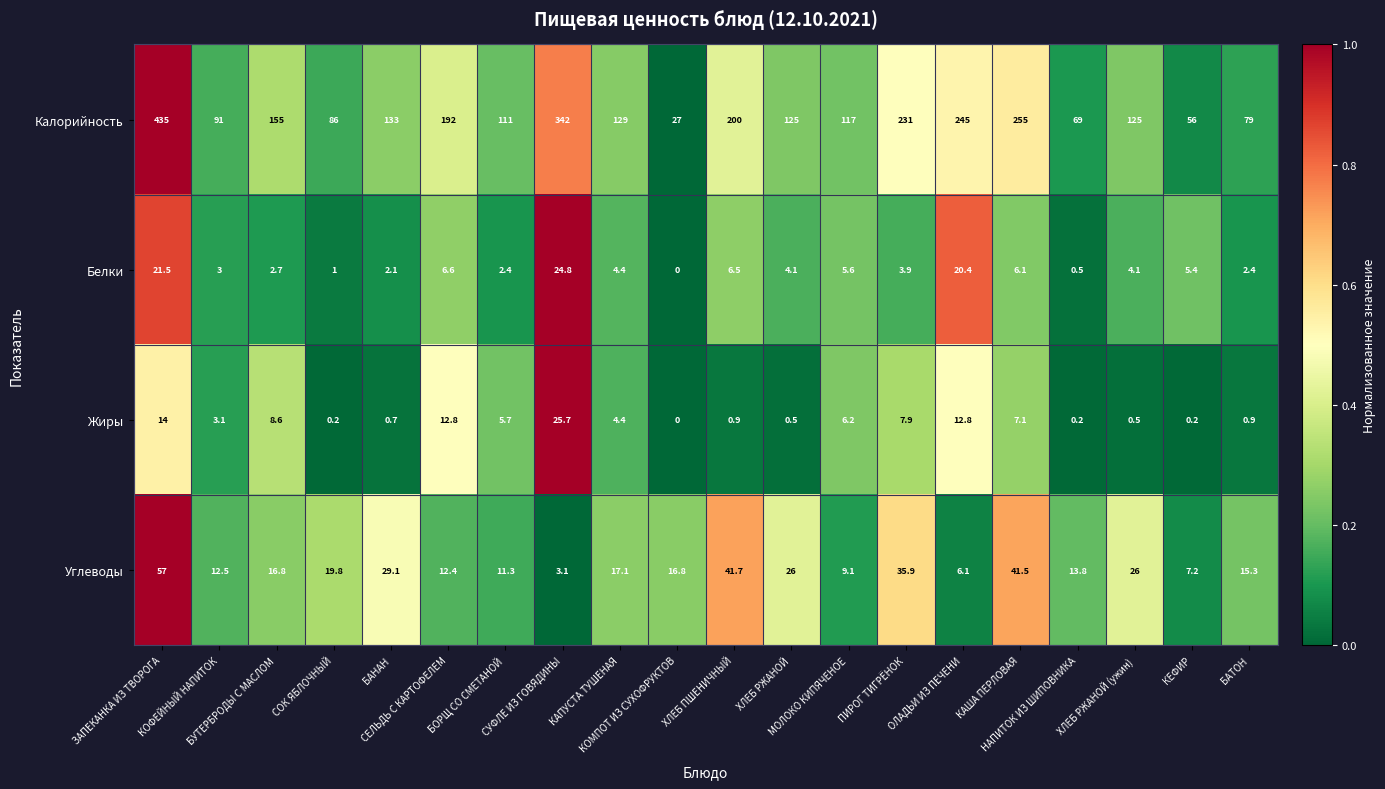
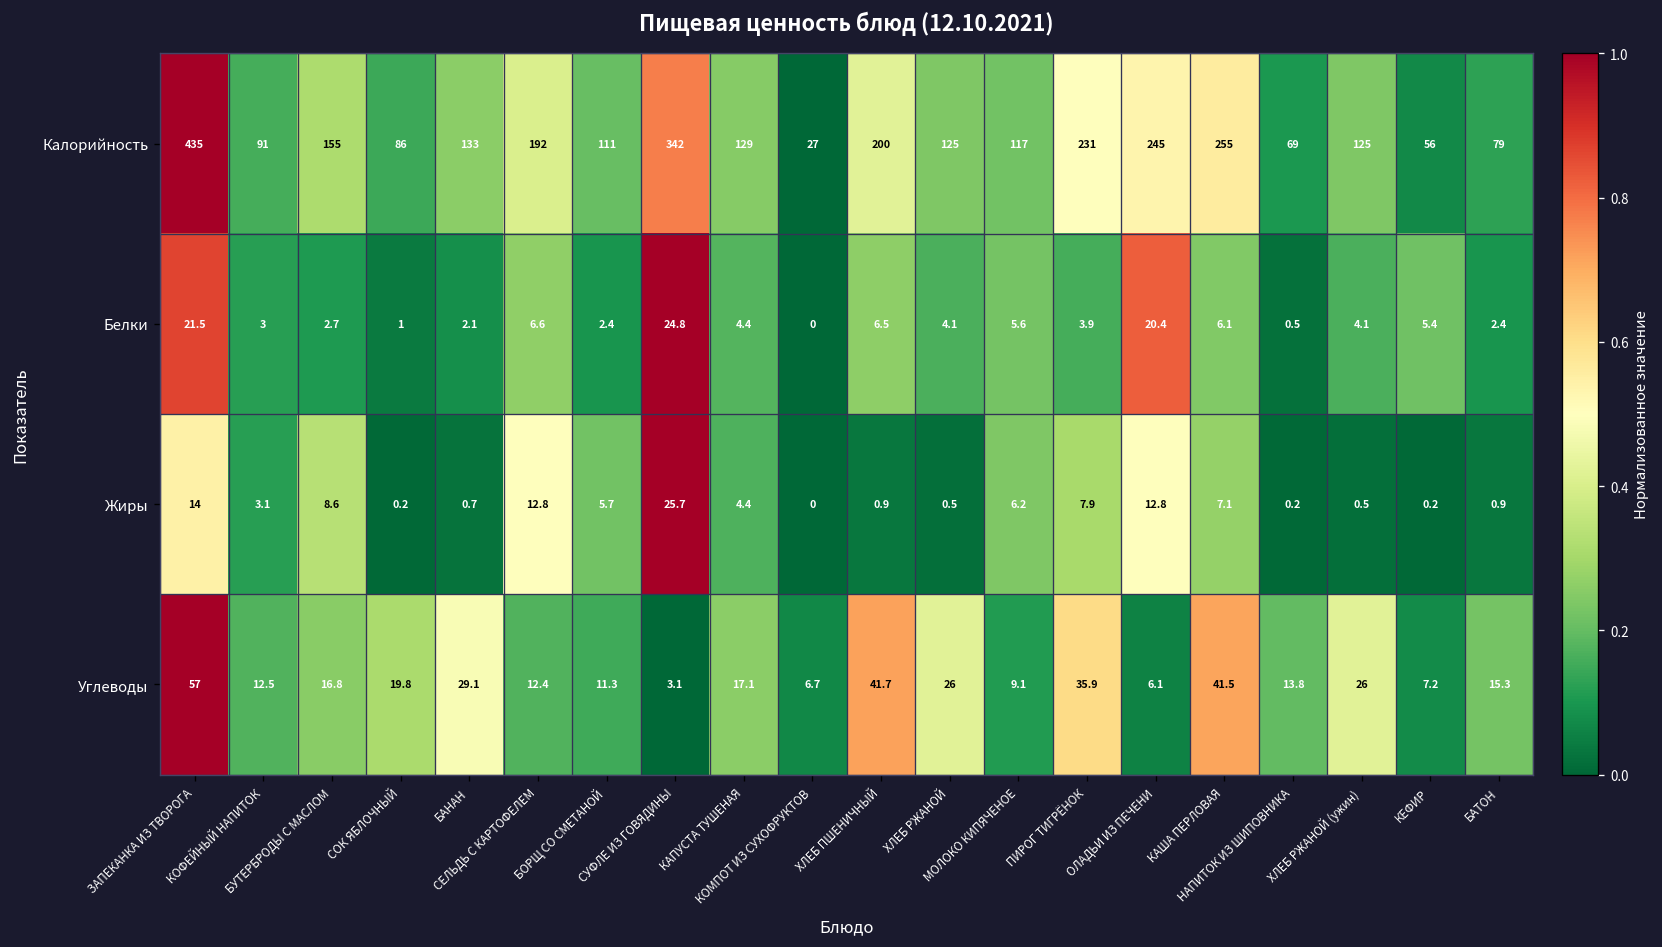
Углеводы, КОМПОТ ИЗ СУХОФРУКТОВ: 16.8 -> 6.7
